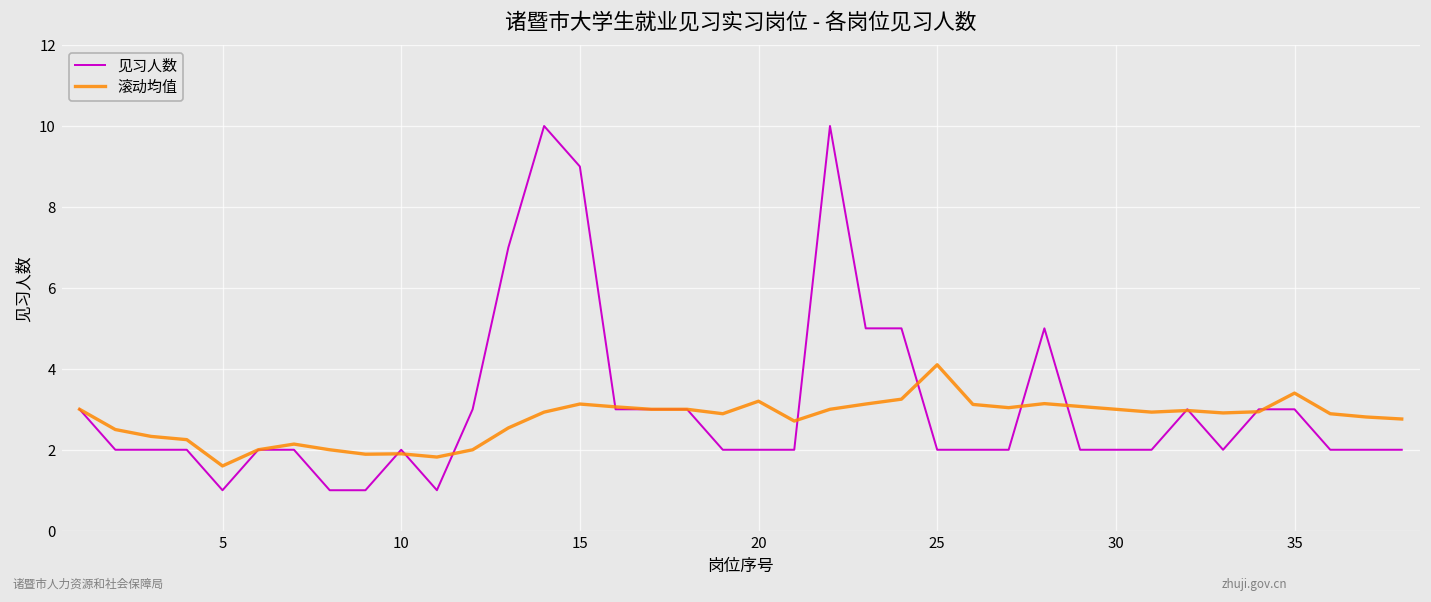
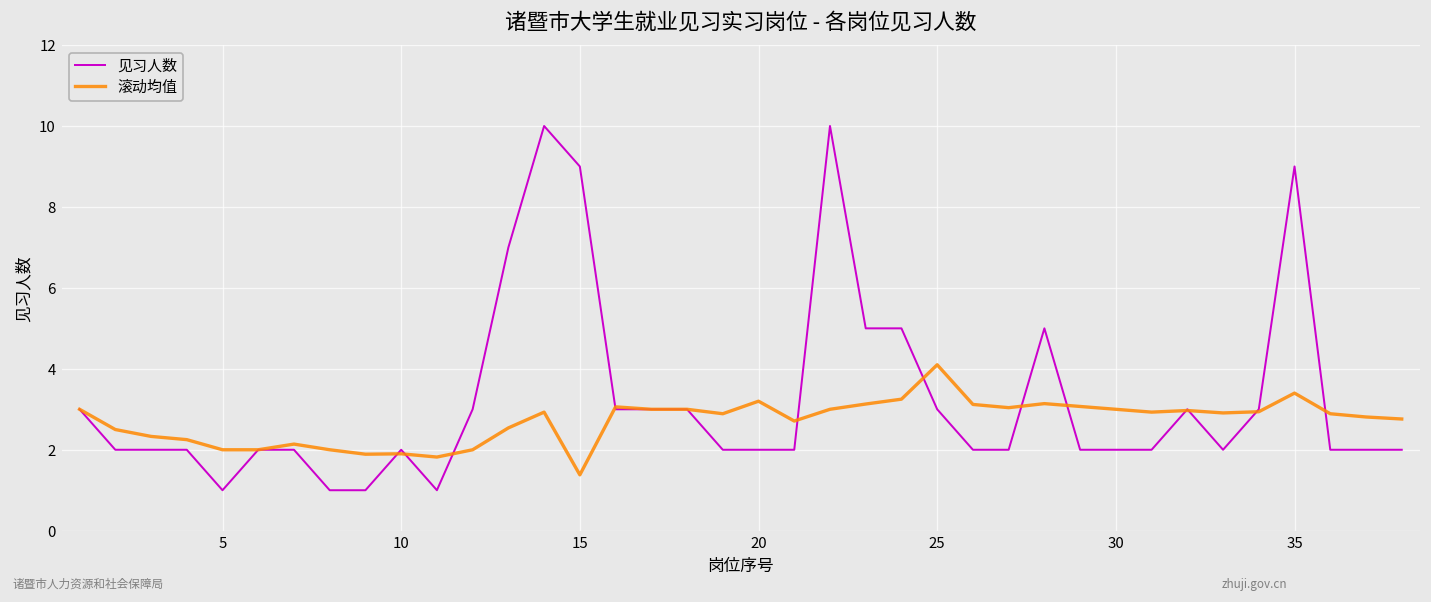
滚动均值, 5: 1.6 -> 2.0
滚动均值, 15: 3.1 -> 1.4
见习人数, 25: 2 -> 3
见习人数, 35: 3 -> 9
